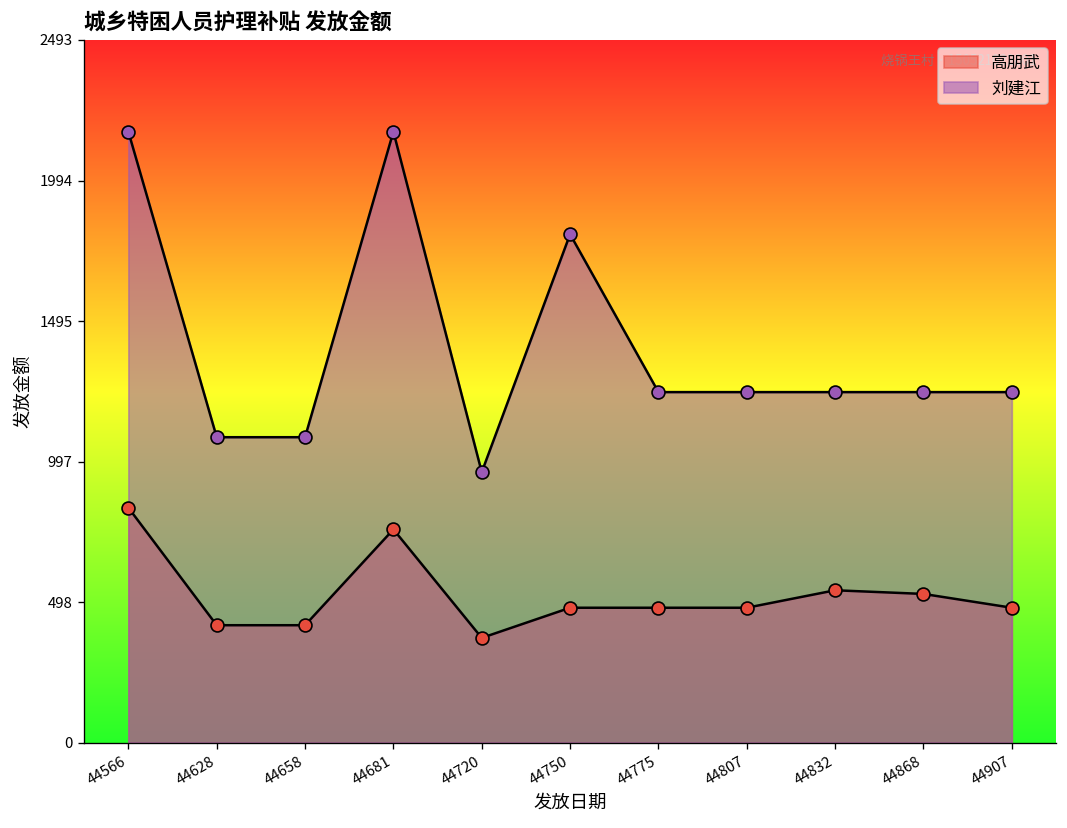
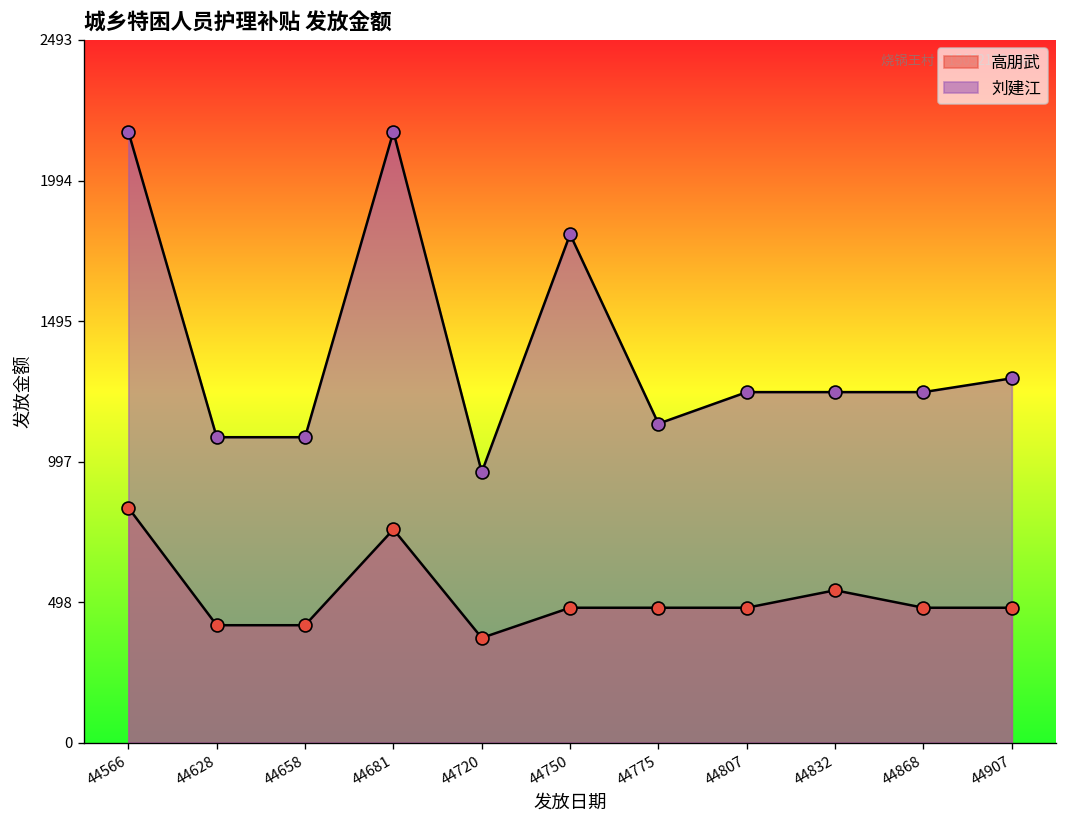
刘建江, 44775: 1240 -> 1130
高朋武, 44868: 530 -> 480
刘建江, 44907: 1240 -> 1290
